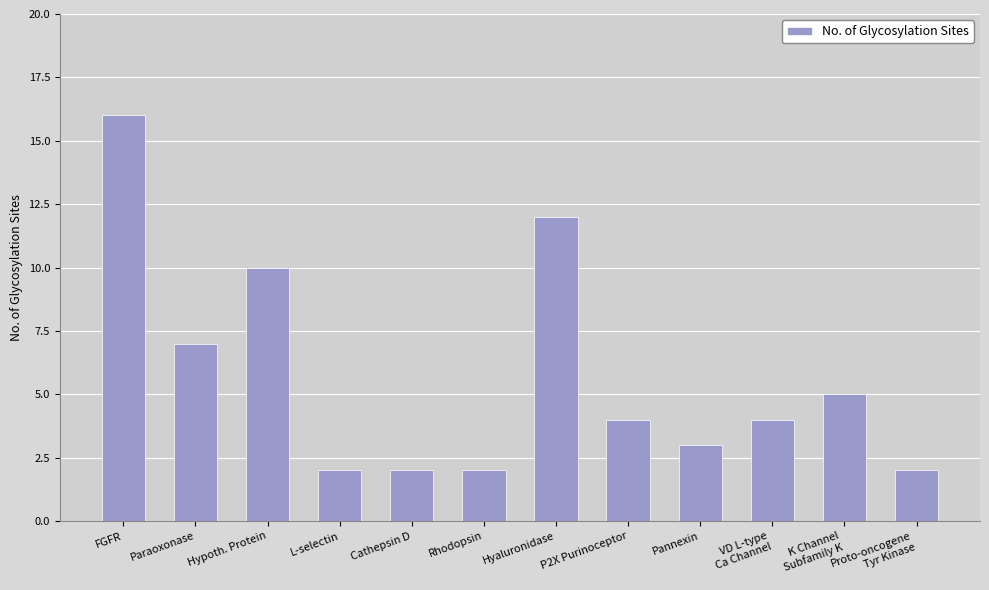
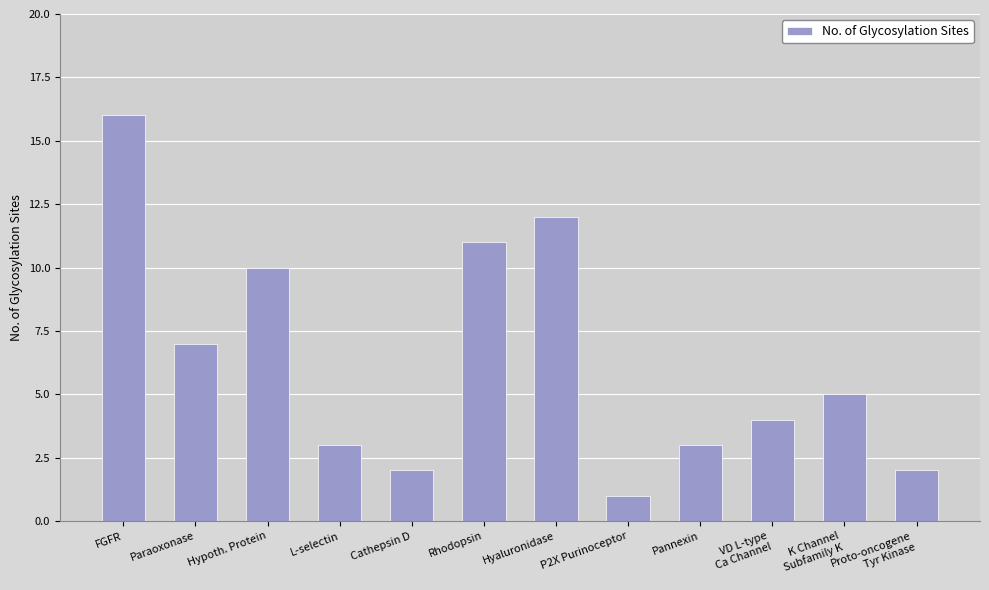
L-selectin: 2 -> 3
Rhodopsin: 2 -> 11
P2X Purinoceptor: 4 -> 1
